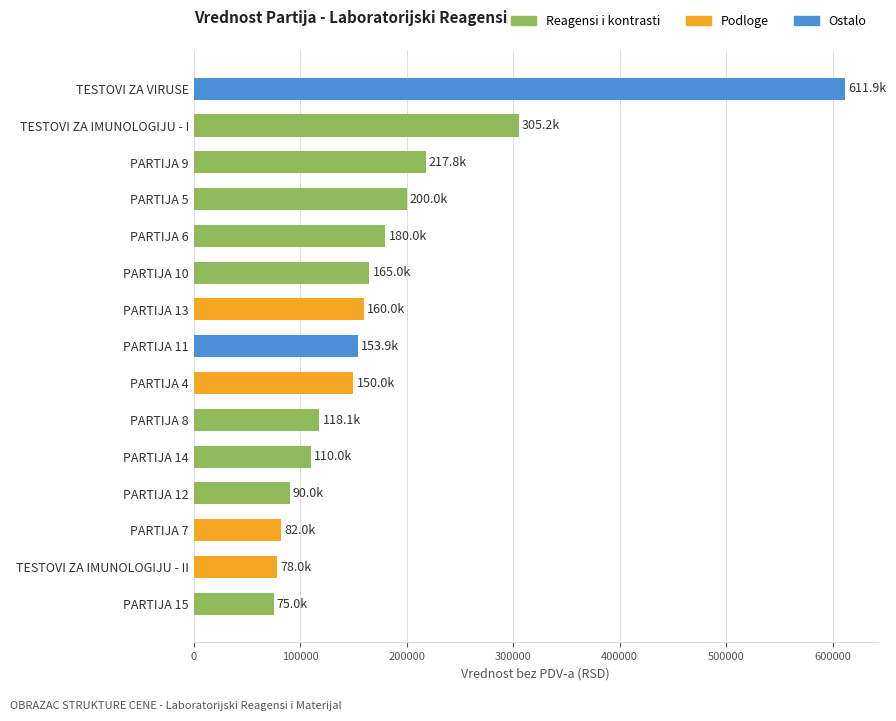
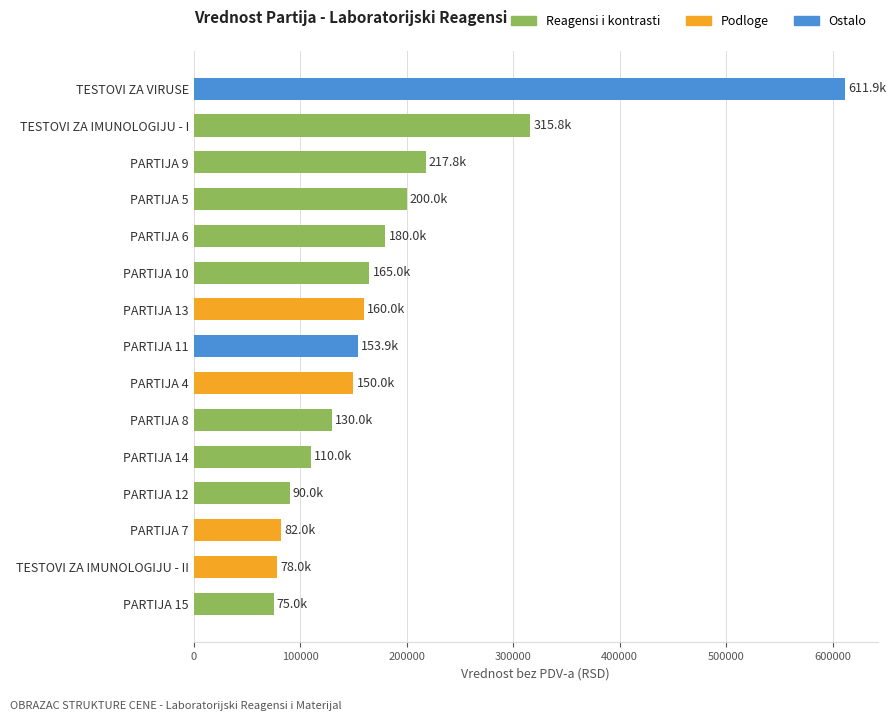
TESTOVI ZA IMUNOLOGIJU - I: 305.2k -> 315.8k
PARTIJA 8: 118.1k -> 130.0k
